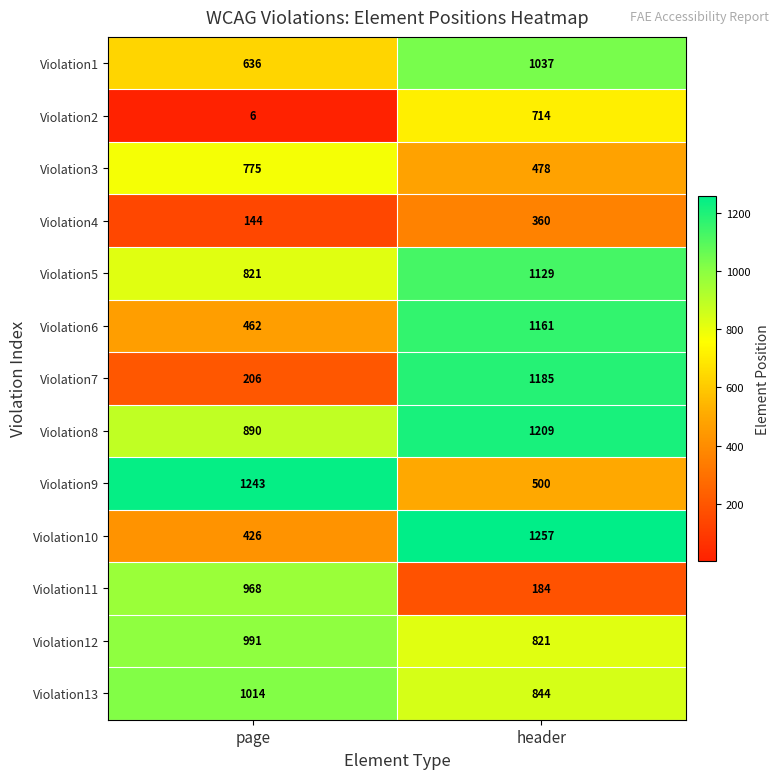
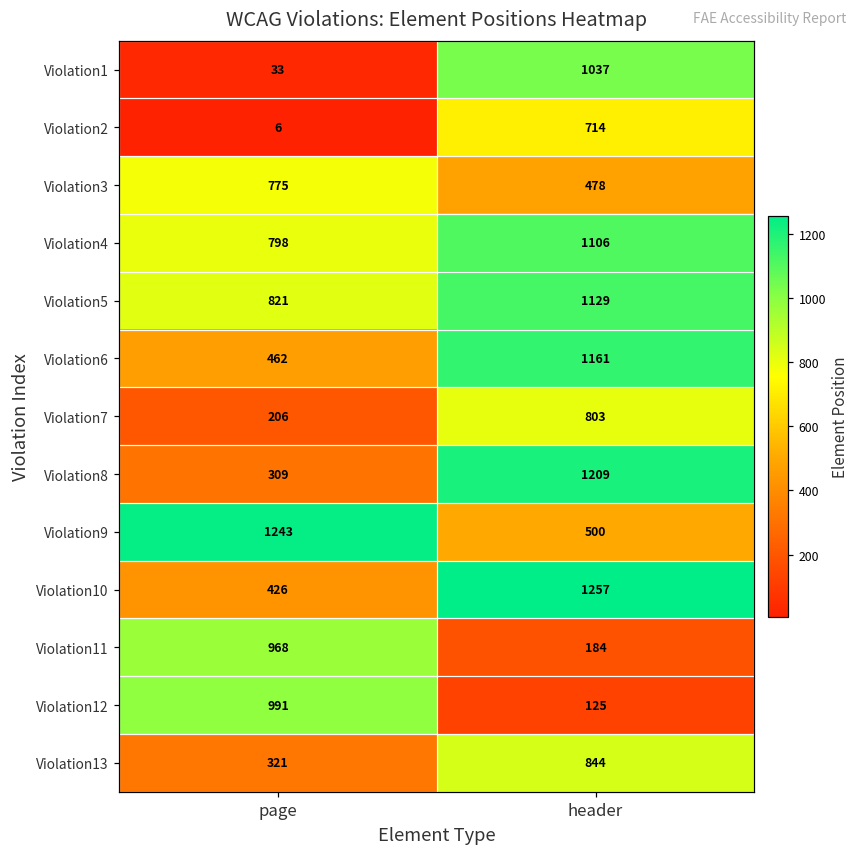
Violation1, page: 636 -> 33
Violation4, page: 144 -> 798
Violation4, header: 360 -> 1106
Violation7, header: 1185 -> 803
Violation8, page: 890 -> 309
Violation12, header: 821 -> 125
Violation13, page: 1014 -> 321
